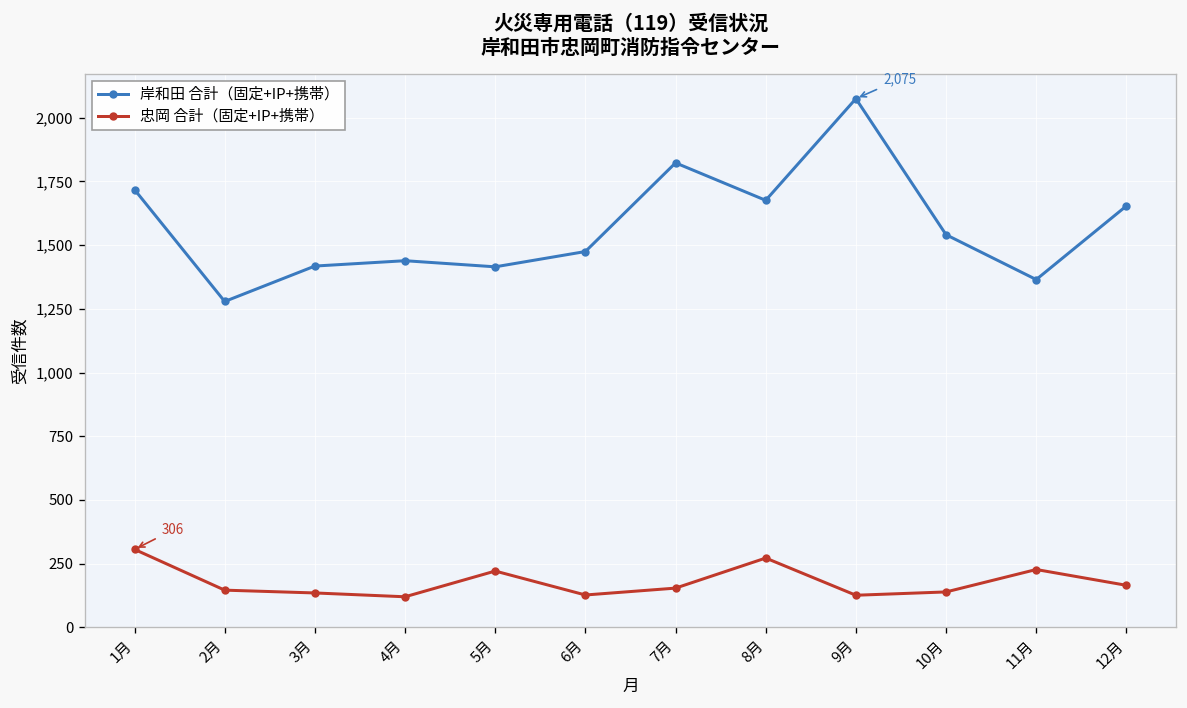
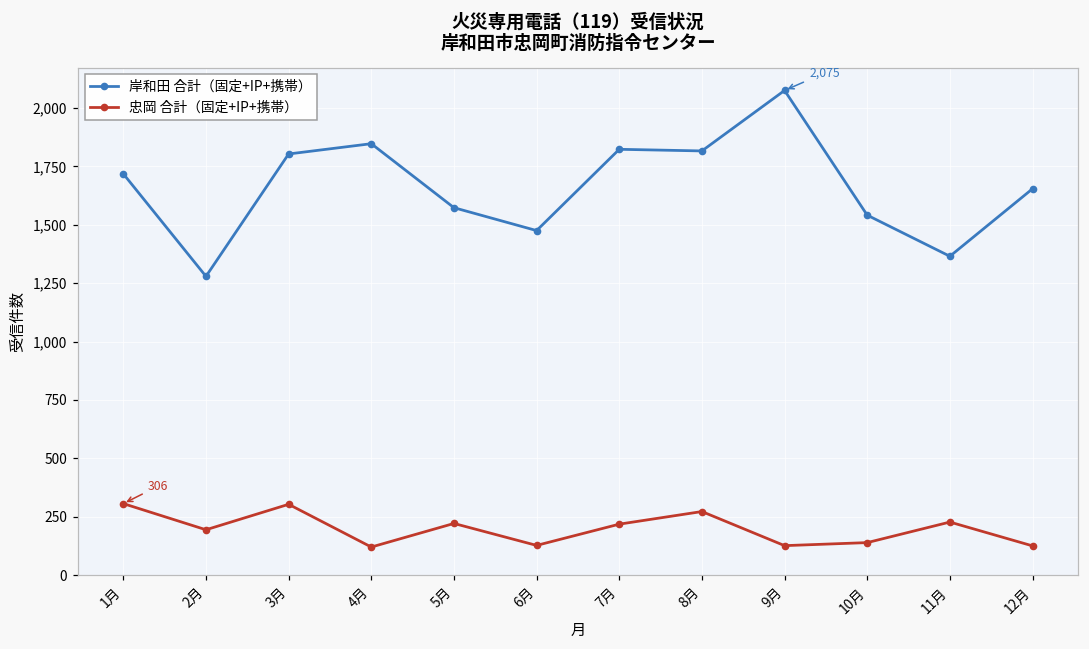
忠岡 合計（固定+IP+携帯）, 2月: 150 -> 190
岸和田 合計（固定+IP+携帯）, 3月: 1,420 -> 1,800
忠岡 合計（固定+IP+携帯）, 3月: 140 -> 300
岸和田 合計（固定+IP+携帯）, 4月: 1,440 -> 1,850
岸和田 合計（固定+IP+携帯）, 5月: 1,420 -> 1,570
忠岡 合計（固定+IP+携帯）, 7月: 150 -> 220
岸和田 合計（固定+IP+携帯）, 8月: 1,680 -> 1,820
忠岡 合計（固定+IP+携帯）, 12月: 170 -> 130
